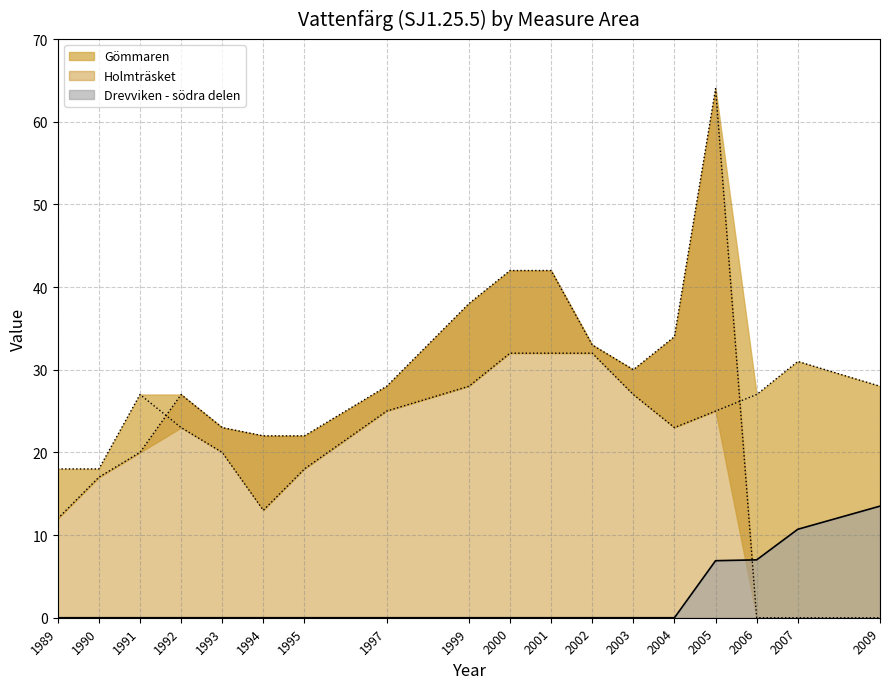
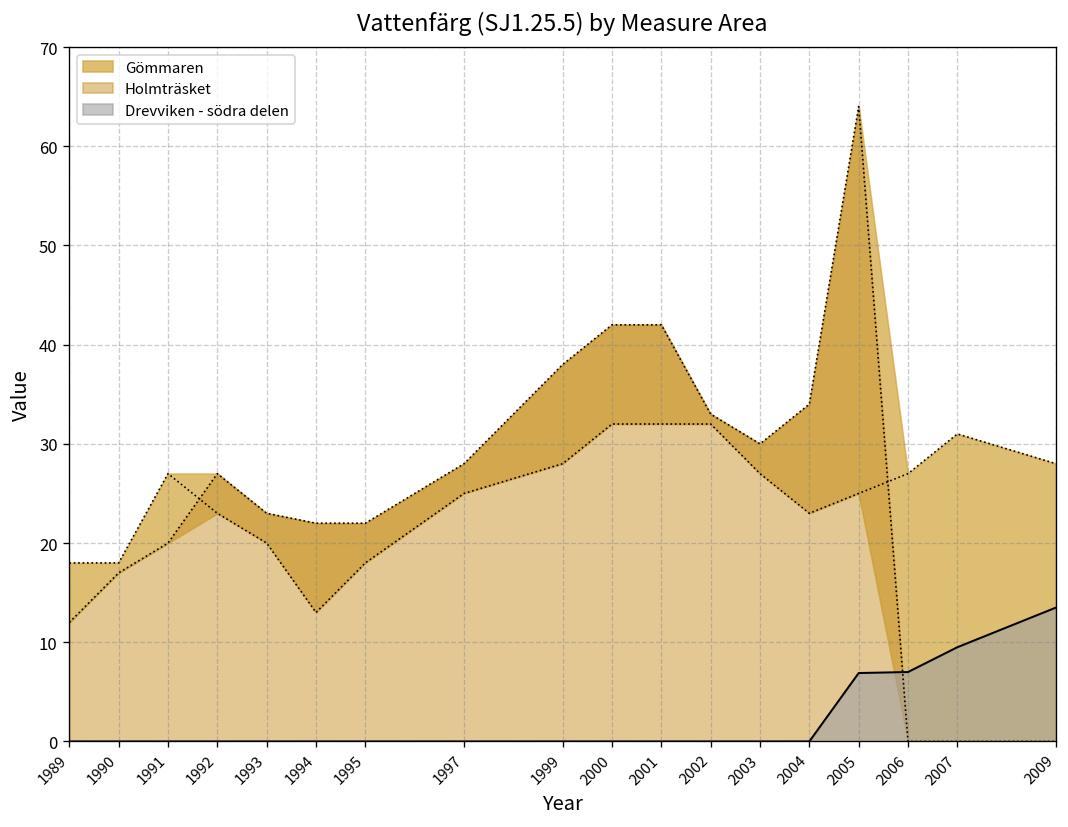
Drevviken - södra delen, 2007: 11 -> 10
